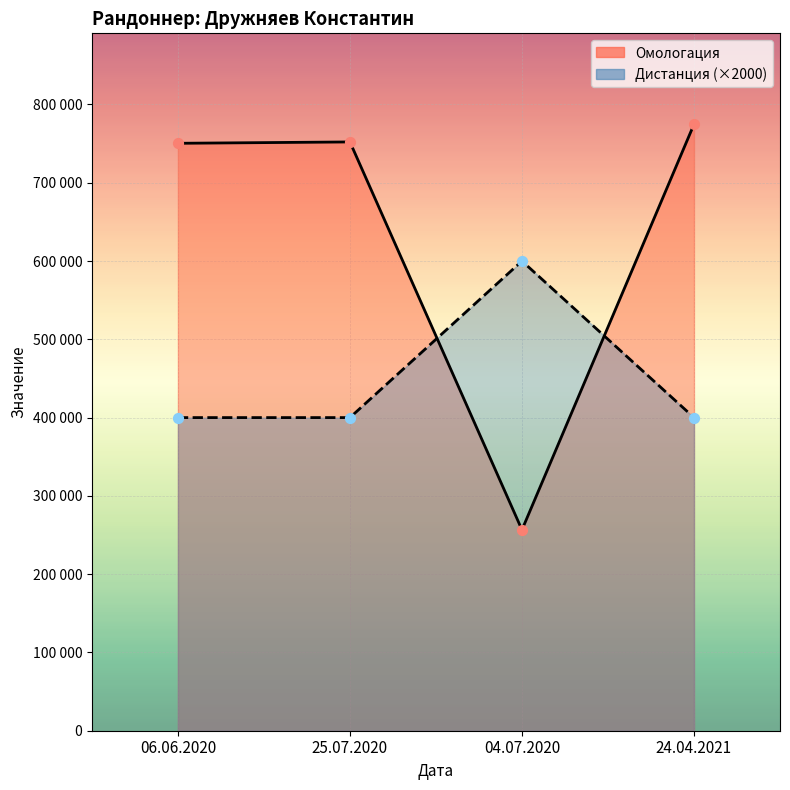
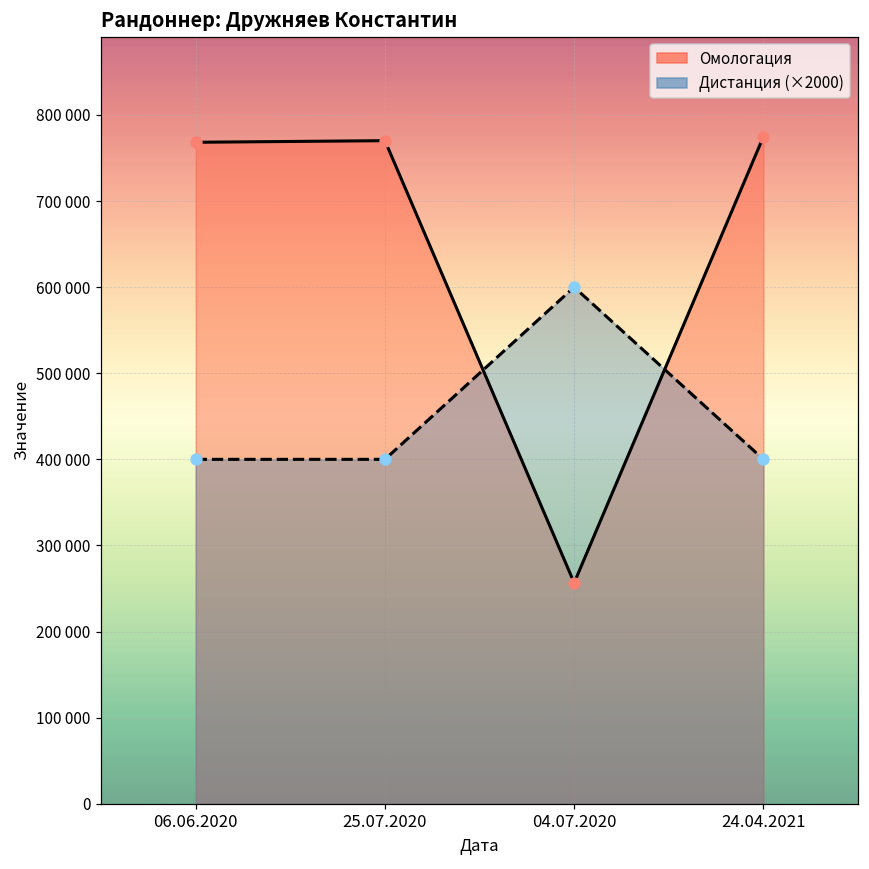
Омологация, 06.06.2020: 750000 -> 770000
Омологация, 25.07.2020: 750000 -> 770000
